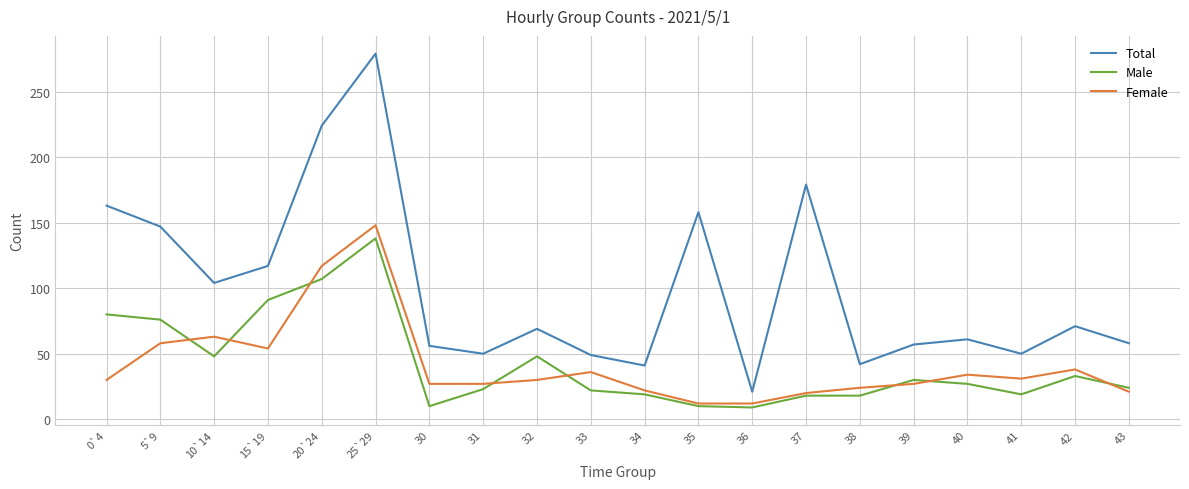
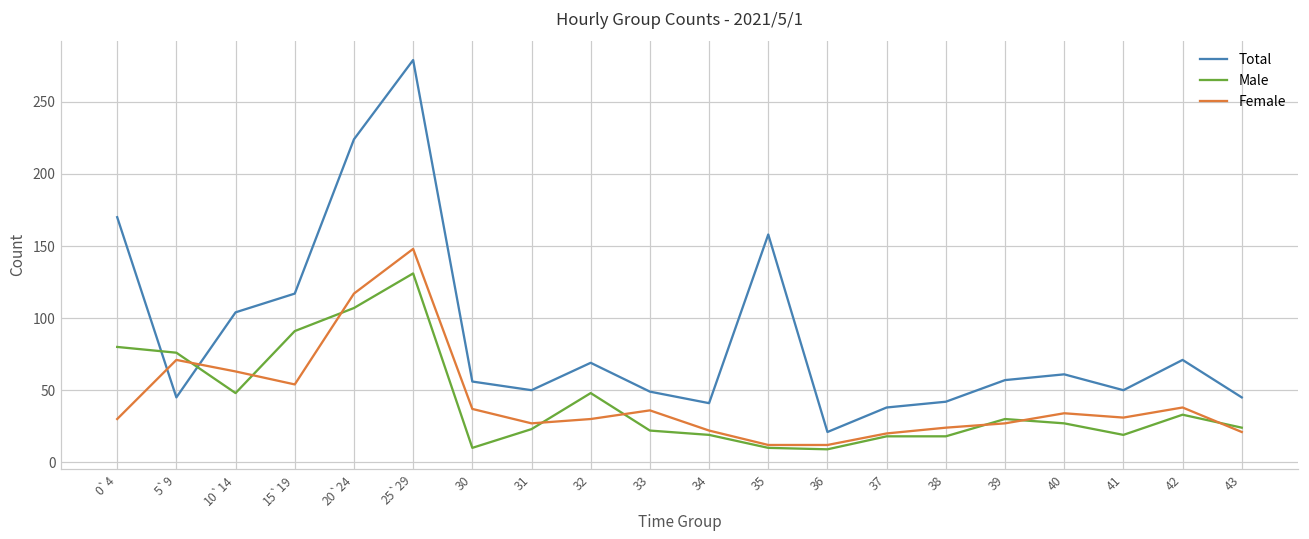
Total, 0`4: 163 -> 170
Total, 5`9: 147 -> 45
Female, 5`9: 58 -> 71
Male, 25`29: 138 -> 131
Female, 30: 27 -> 37
Total, 37: 179 -> 38
Total, 43: 58 -> 45
